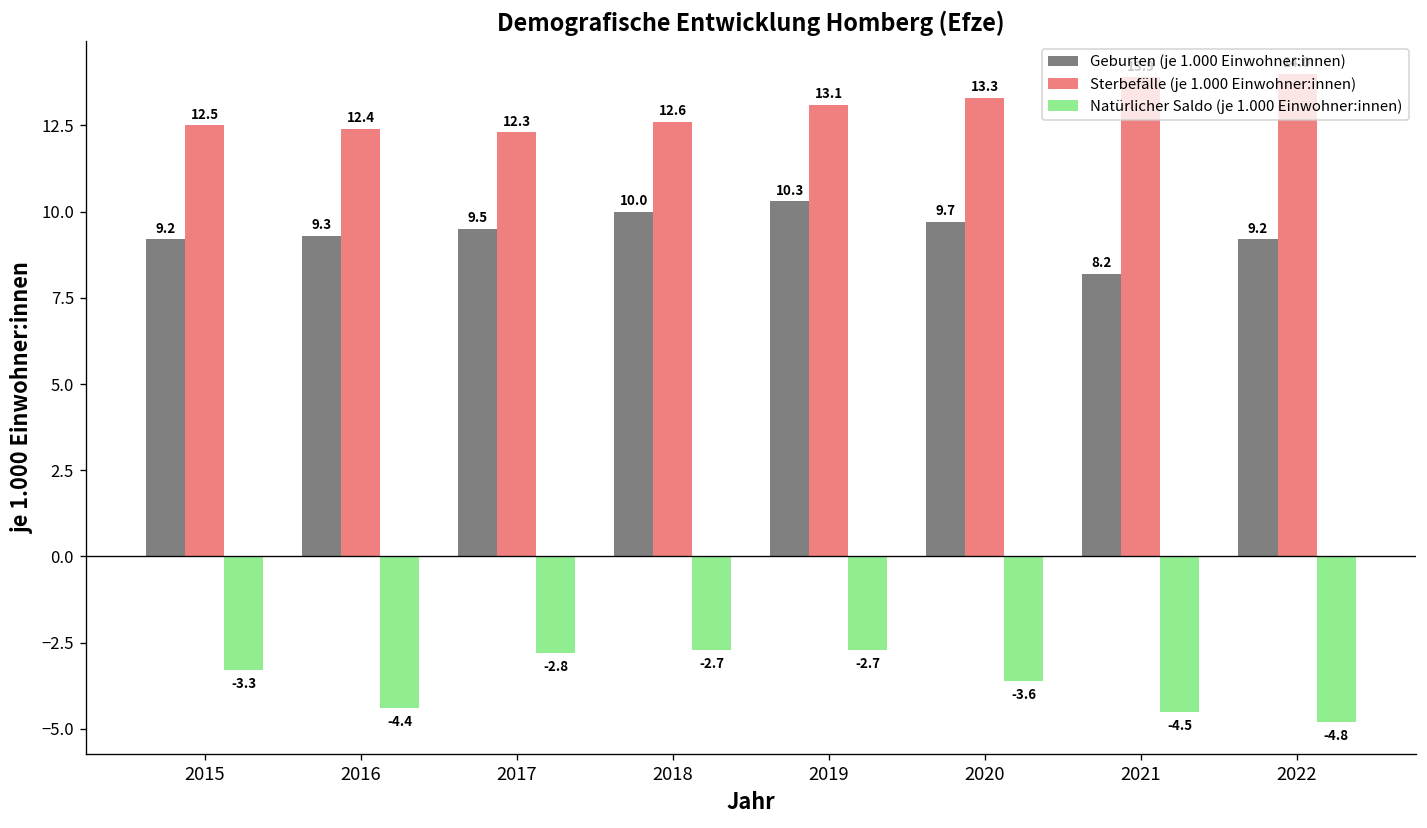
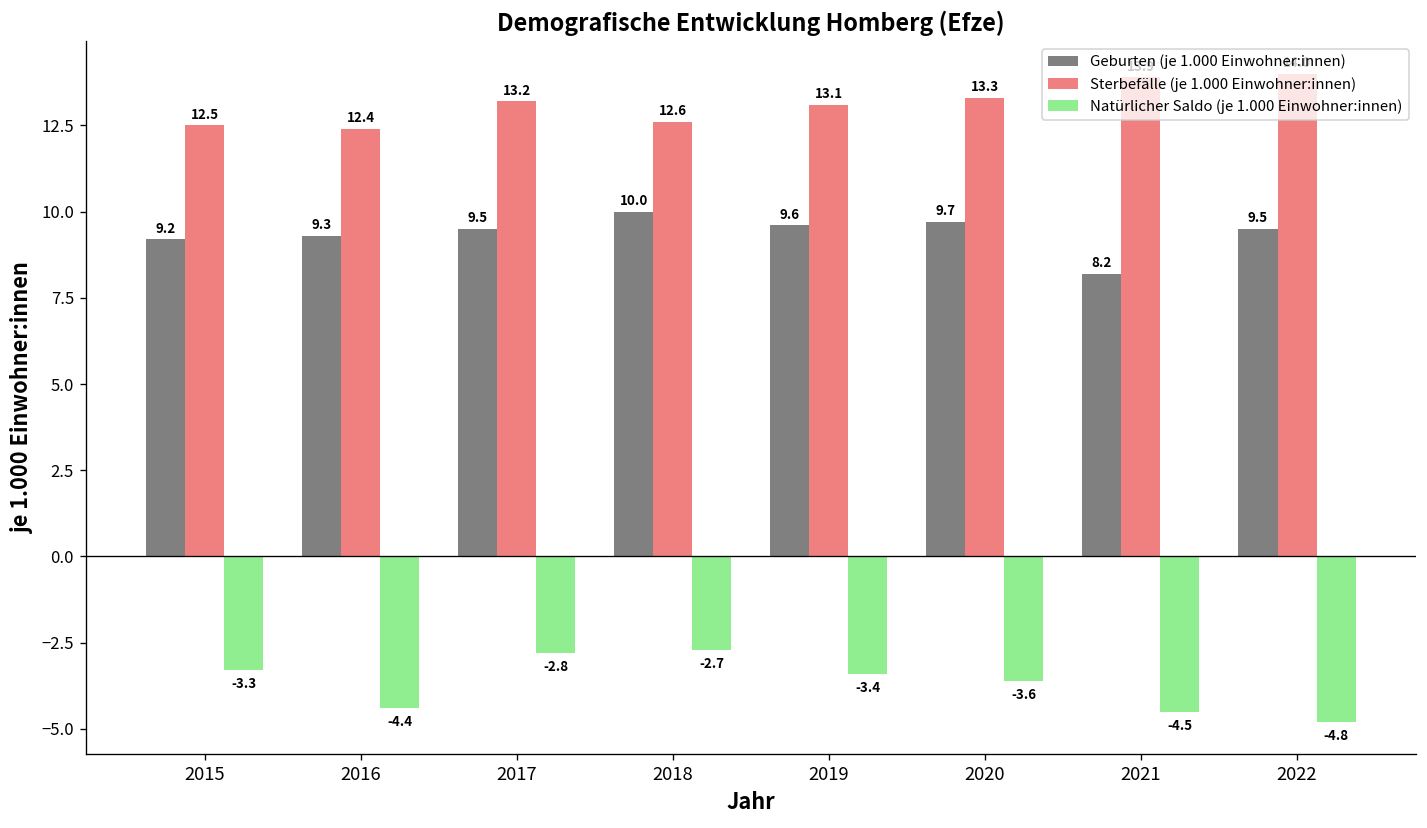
Sterbefälle (je 1.000 Einwohner:innen), 2017: 12.3 -> 13.2
Geburten (je 1.000 Einwohner:innen), 2019: 10.3 -> 9.6
Natürlicher Saldo (je 1.000 Einwohner:innen), 2019: -2.7 -> -3.4
Geburten (je 1.000 Einwohner:innen), 2022: 9.2 -> 9.5
